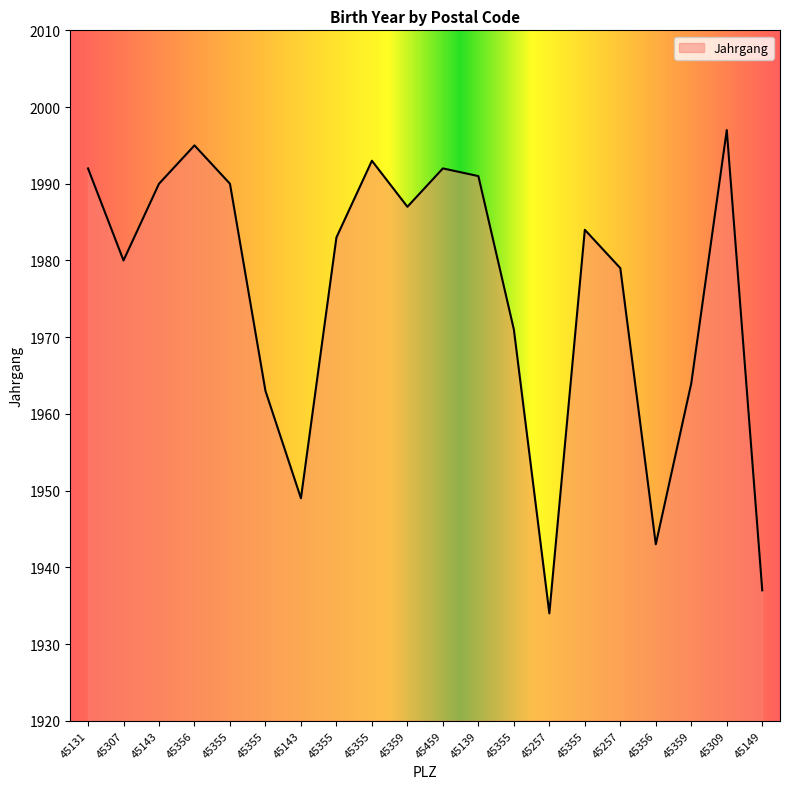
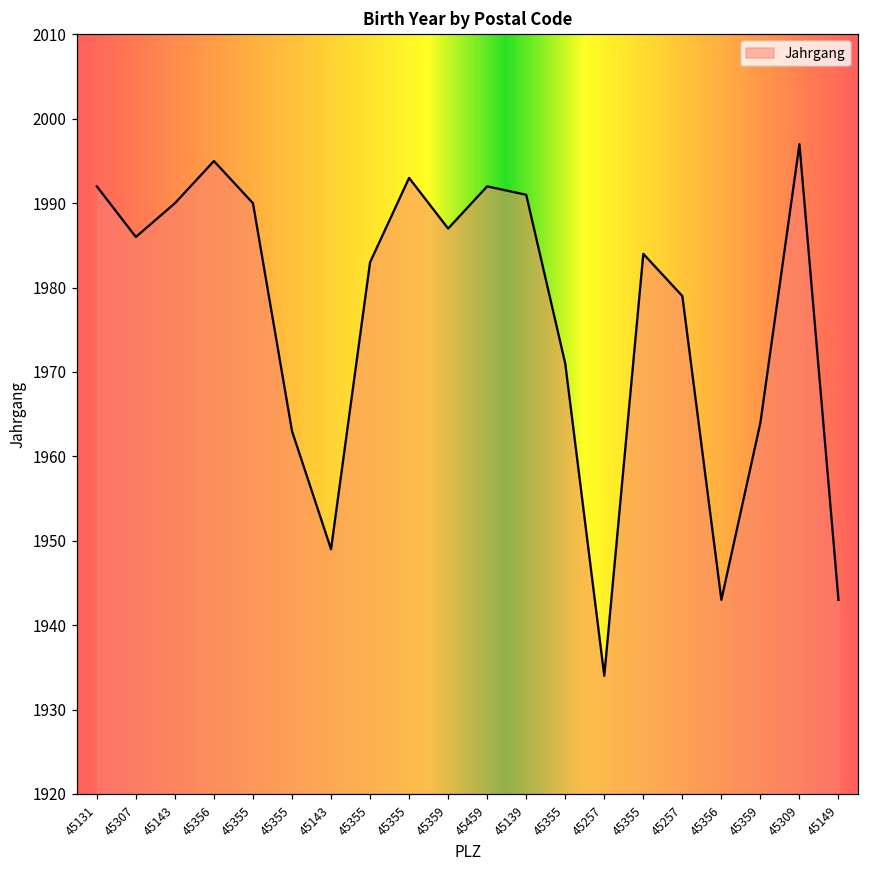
45307: 1980 -> 1986
45149: 1937 -> 1943
